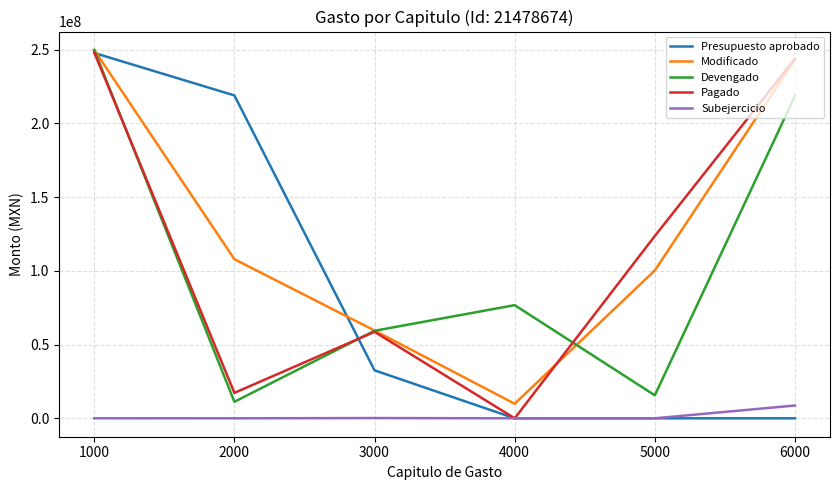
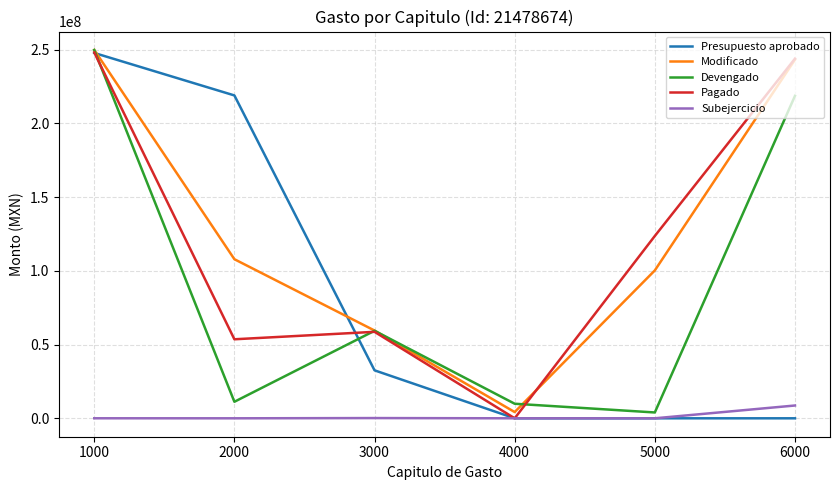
Pagado, 2000: 17000000 -> 54000000
Modificado, 4000: 10000000 -> 4000000
Devengado, 4000: 77000000 -> 10000000
Devengado, 5000: 16000000 -> 4000000
